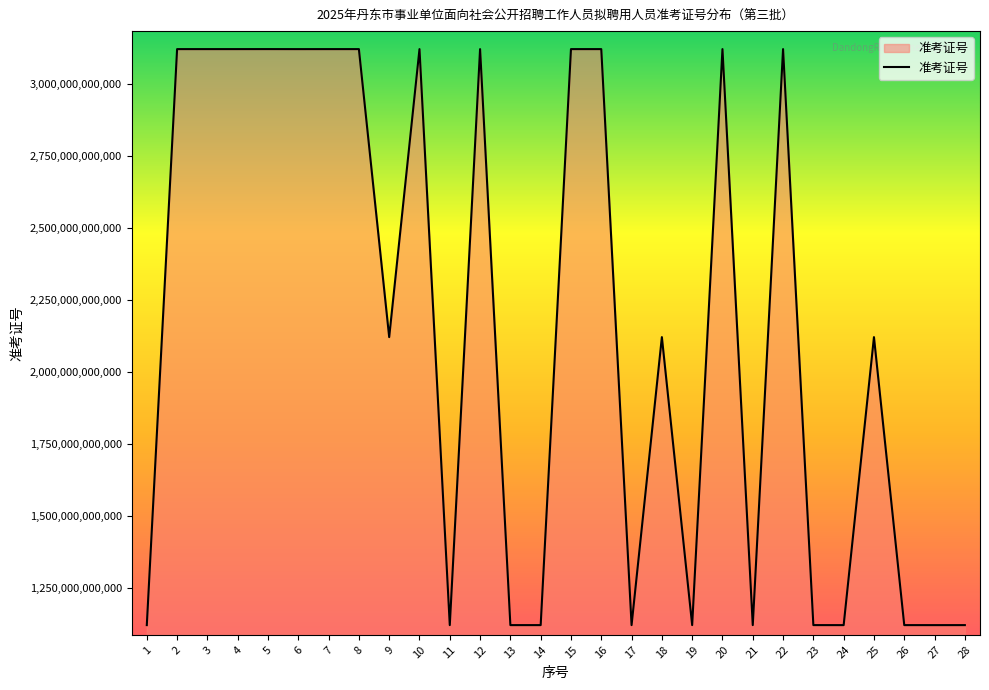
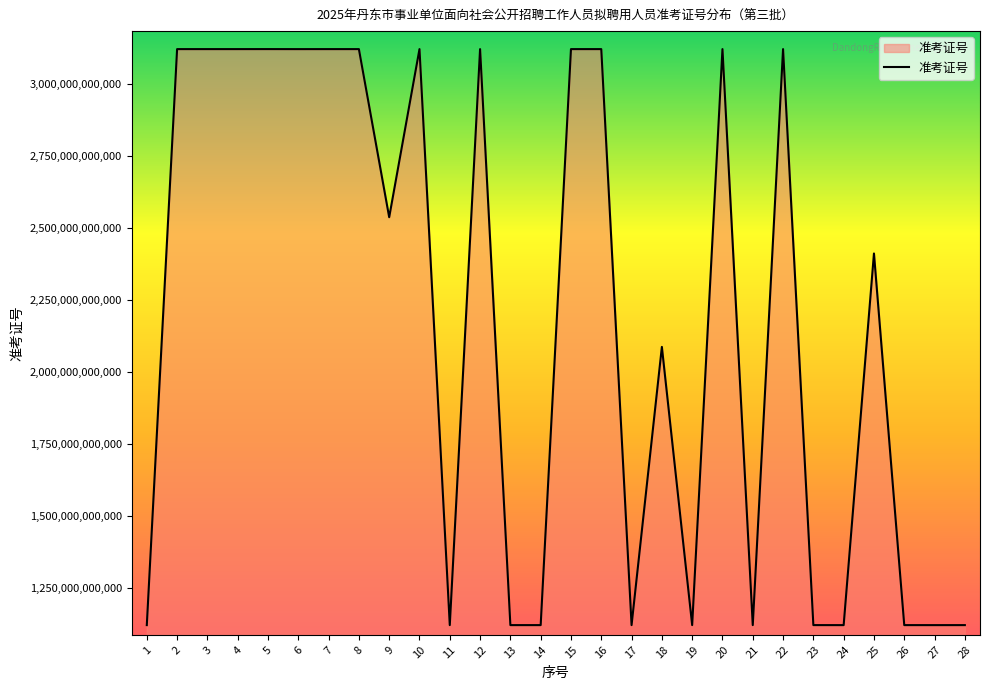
9: 2,120,000,000,000 -> 2,540,000,000,000
18: 2,120,000,000,000 -> 2,090,000,000,000
25: 2,120,000,000,000 -> 2,410,000,000,000
